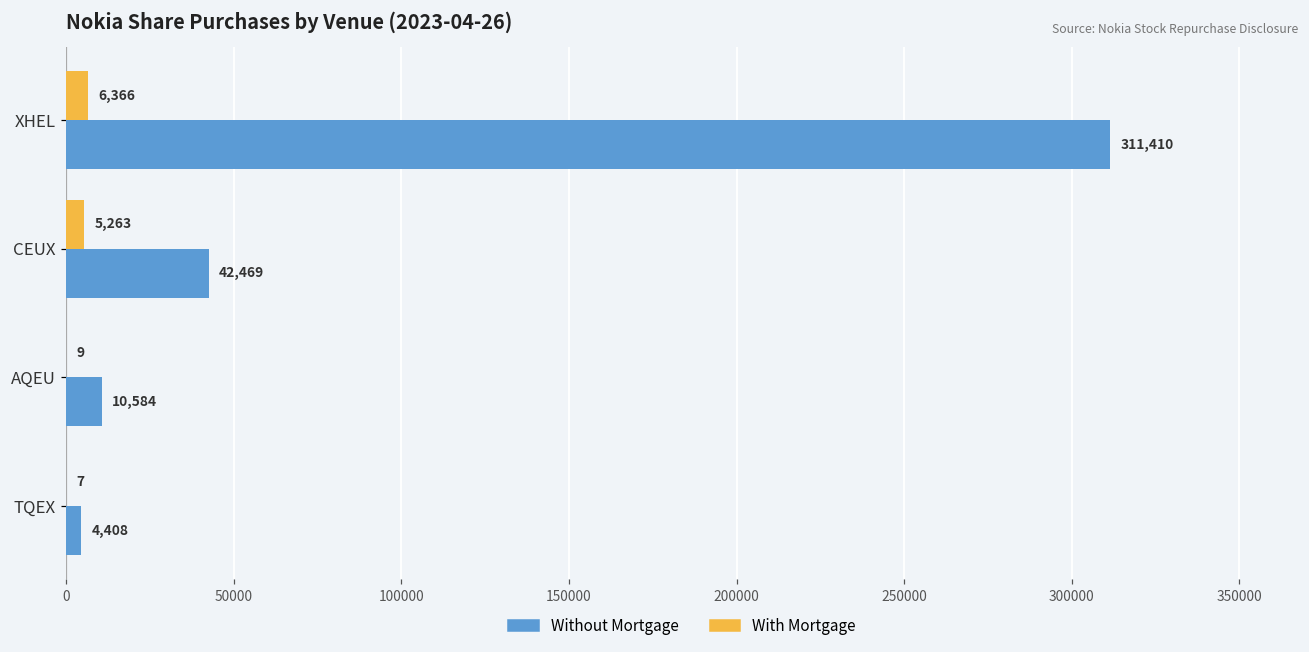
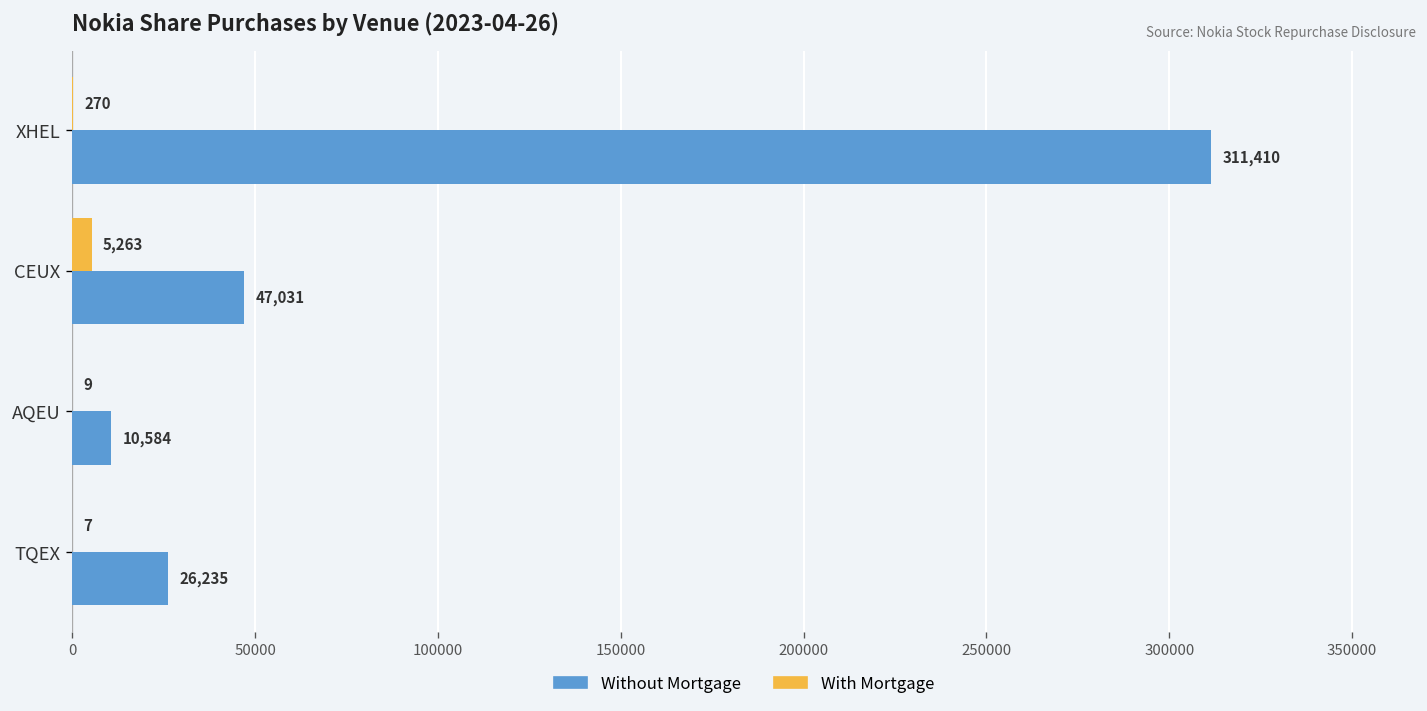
With Mortgage, XHEL: 6,366 -> 270
Without Mortgage, CEUX: 42,469 -> 47,031
Without Mortgage, TQEX: 4,408 -> 26,235
